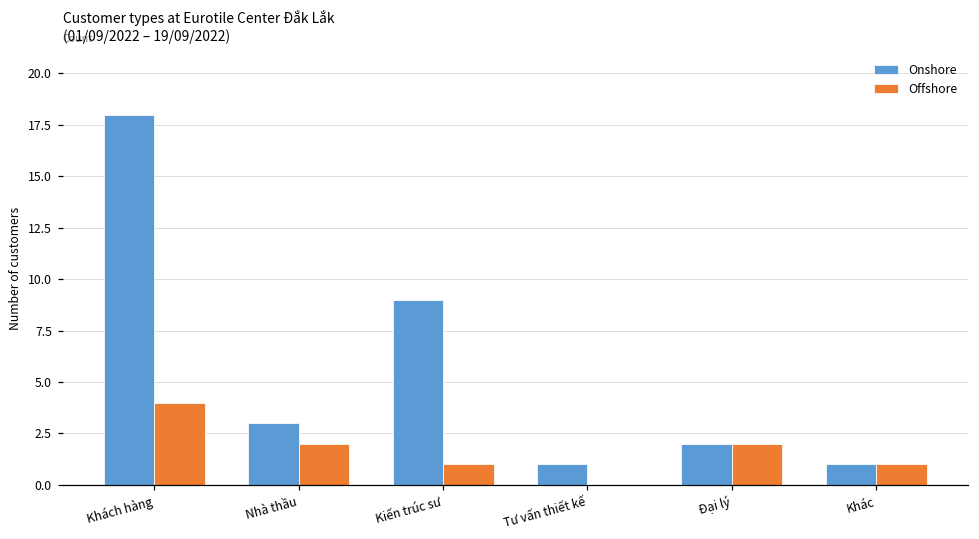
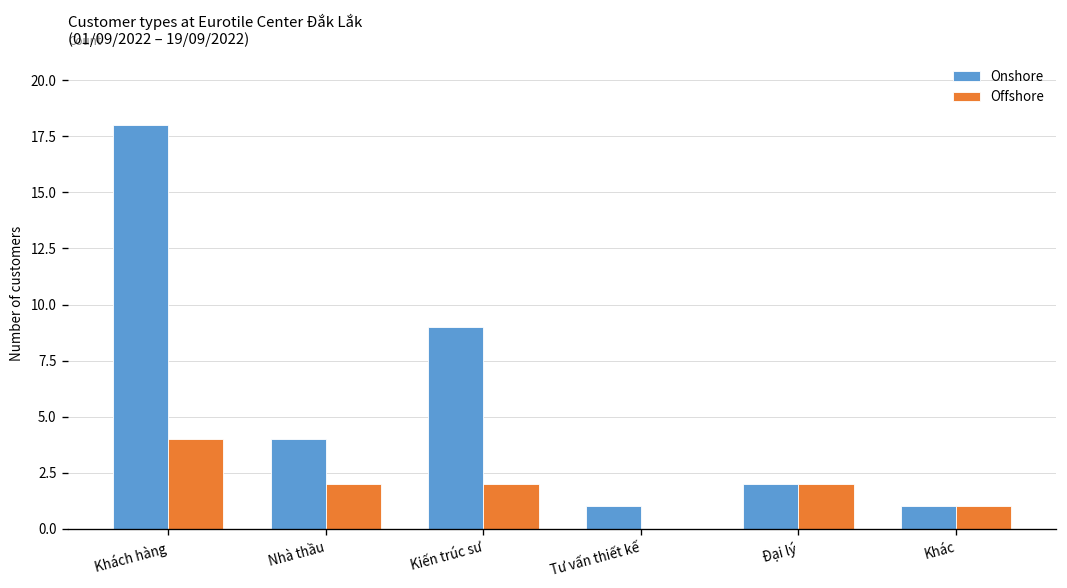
Onshore, Nhà thầu: 3 -> 4
Offshore, Kiến trúc sư: 1 -> 2
